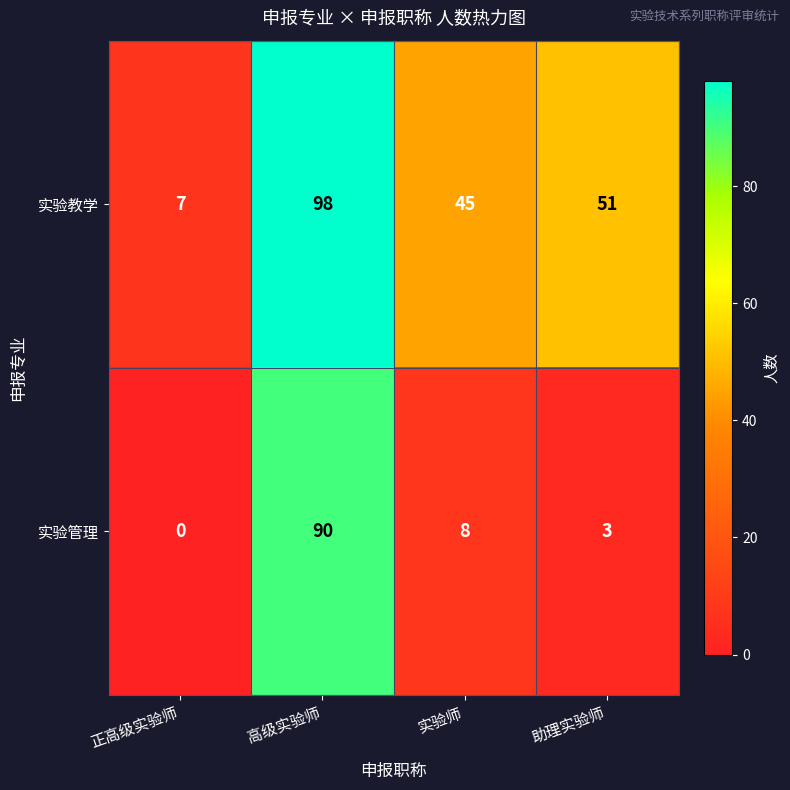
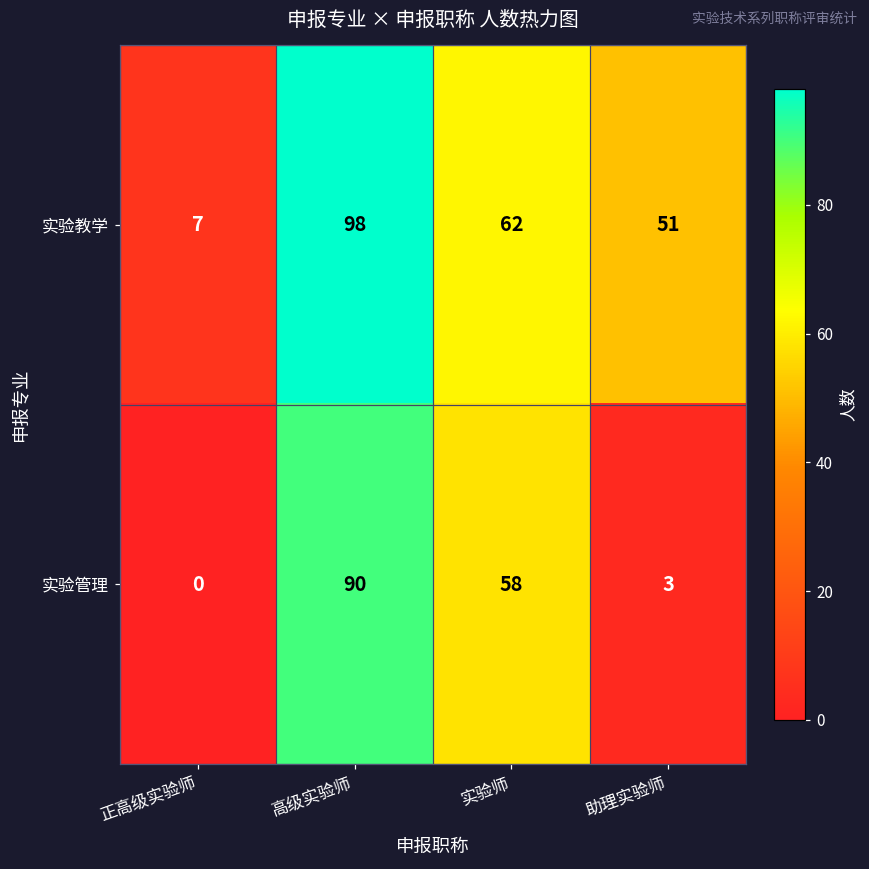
实验教学, 实验师: 45 -> 62
实验管理, 实验师: 8 -> 58
